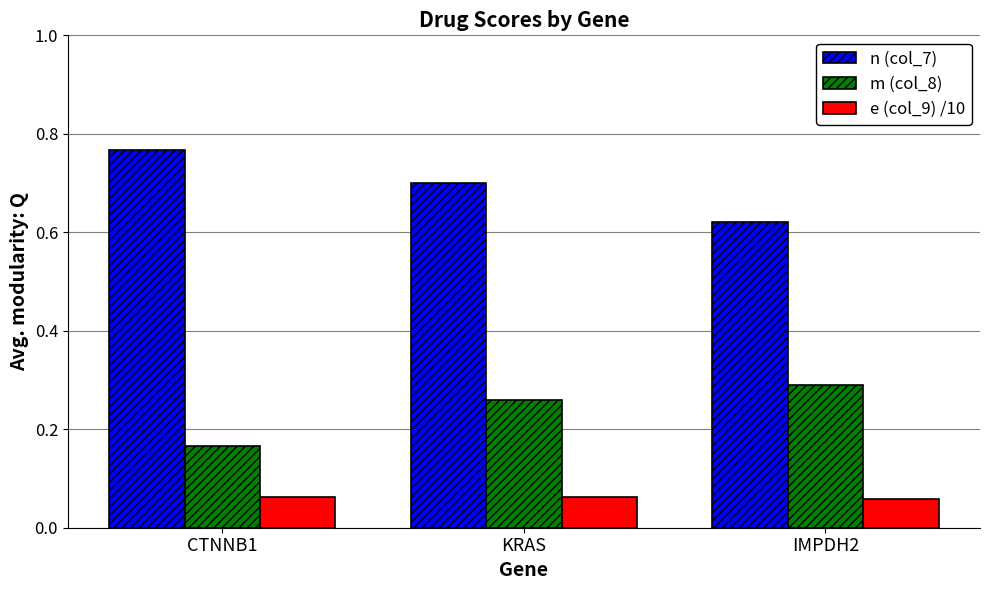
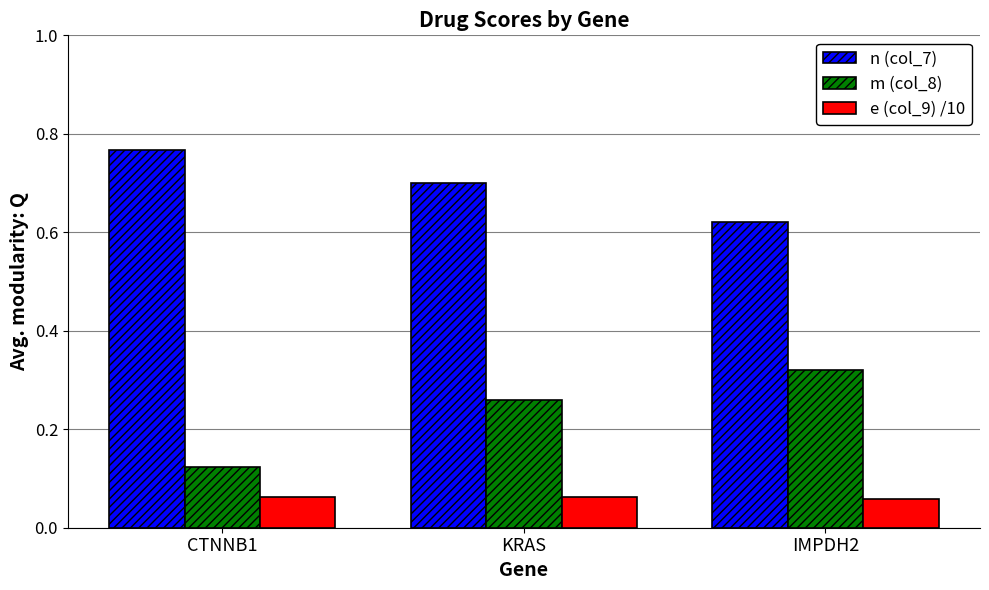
m (col_8), CTNNB1: 0.17 -> 0.12
m (col_8), IMPDH2: 0.29 -> 0.32
